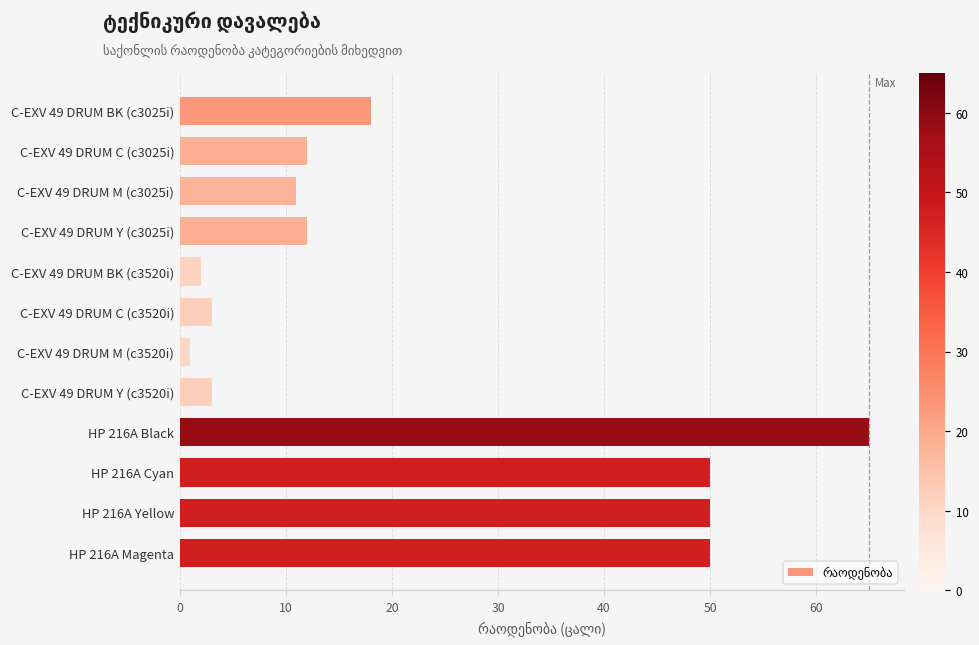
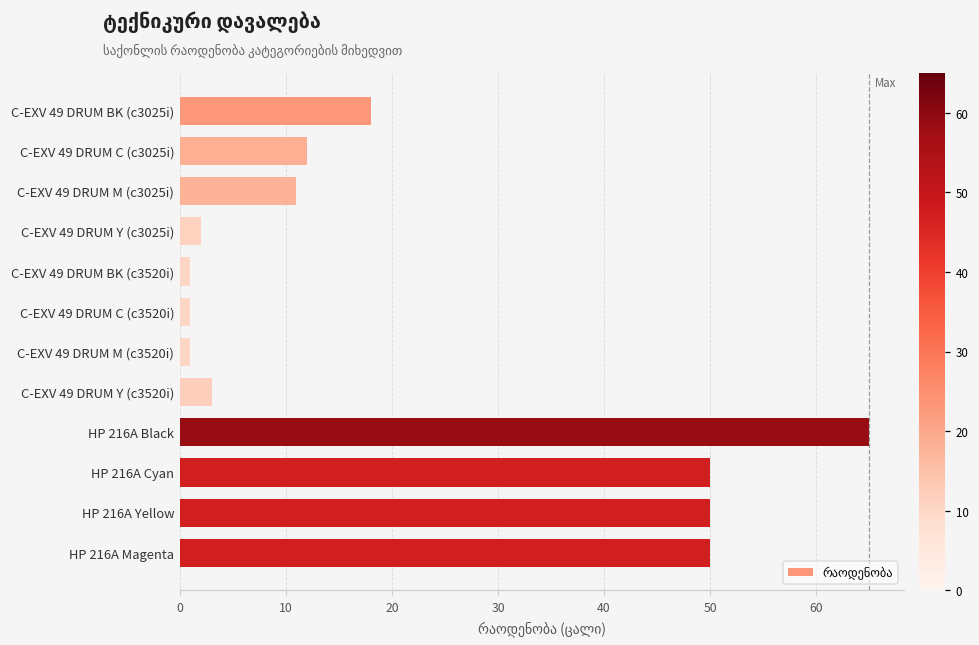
C-EXV 49 DRUM Y (c3025i): 12 -> 2
C-EXV 49 DRUM BK (c3520i): 2 -> 1
C-EXV 49 DRUM C (c3520i): 3 -> 1
